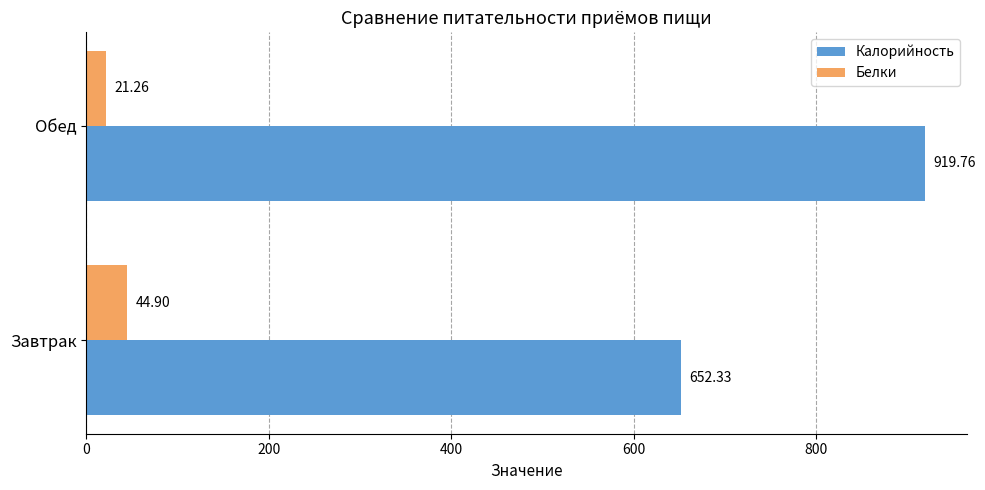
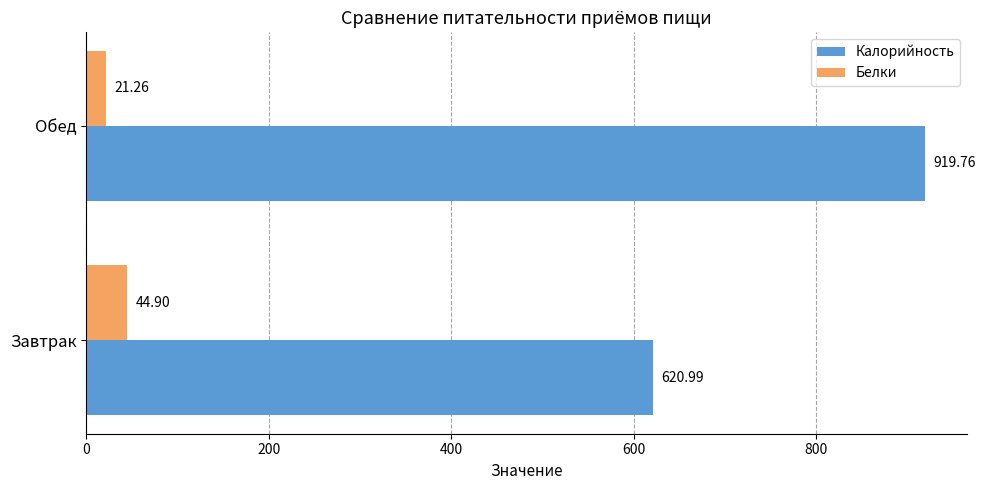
Калорийность, Завтрак: 652.33 -> 620.99
